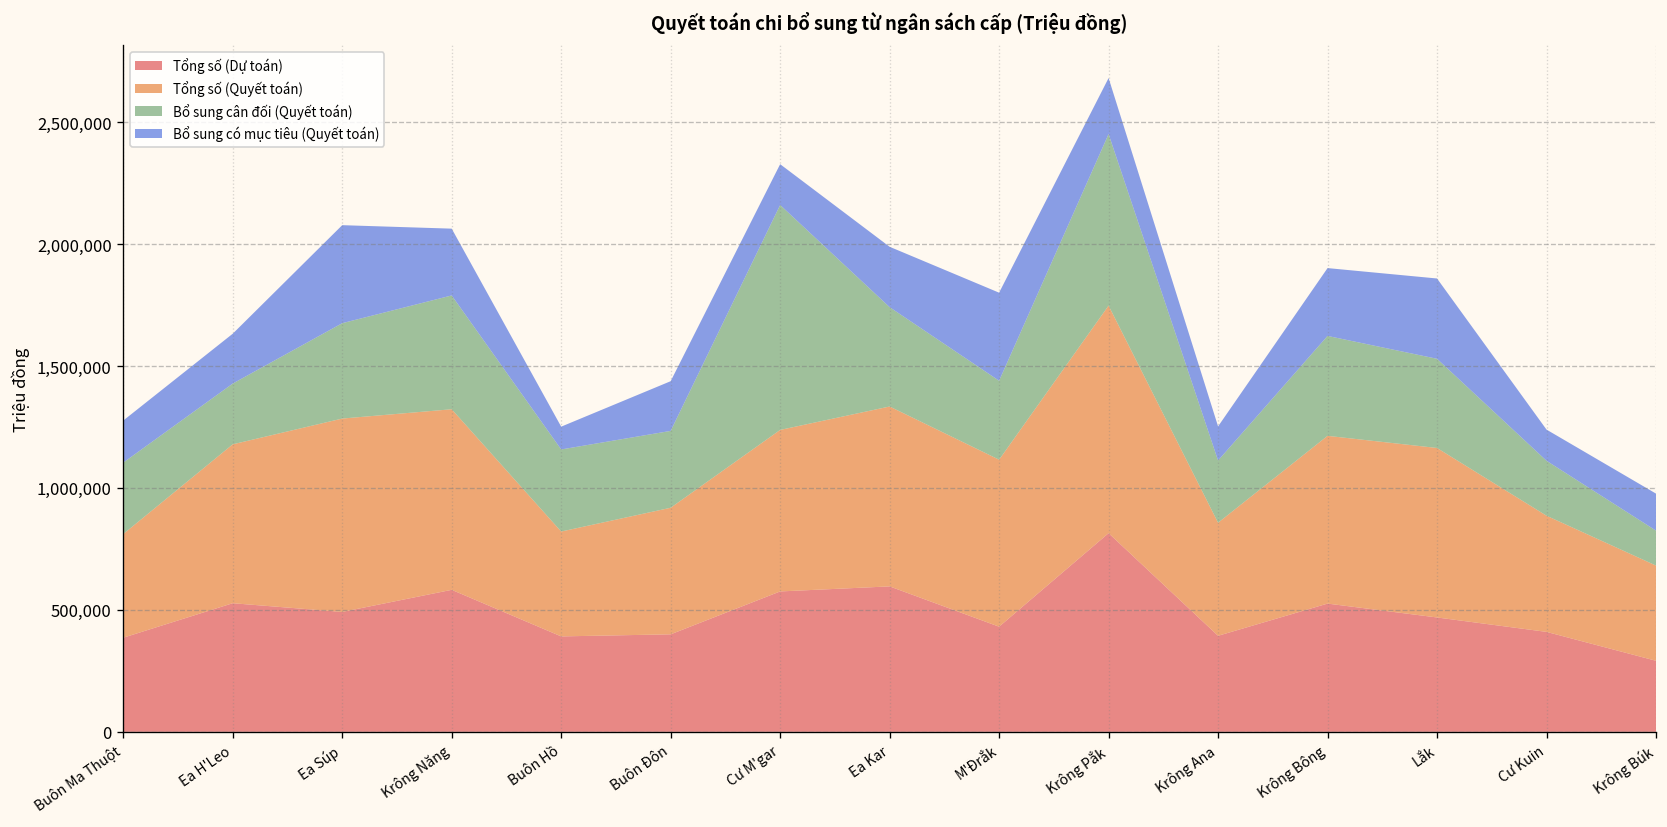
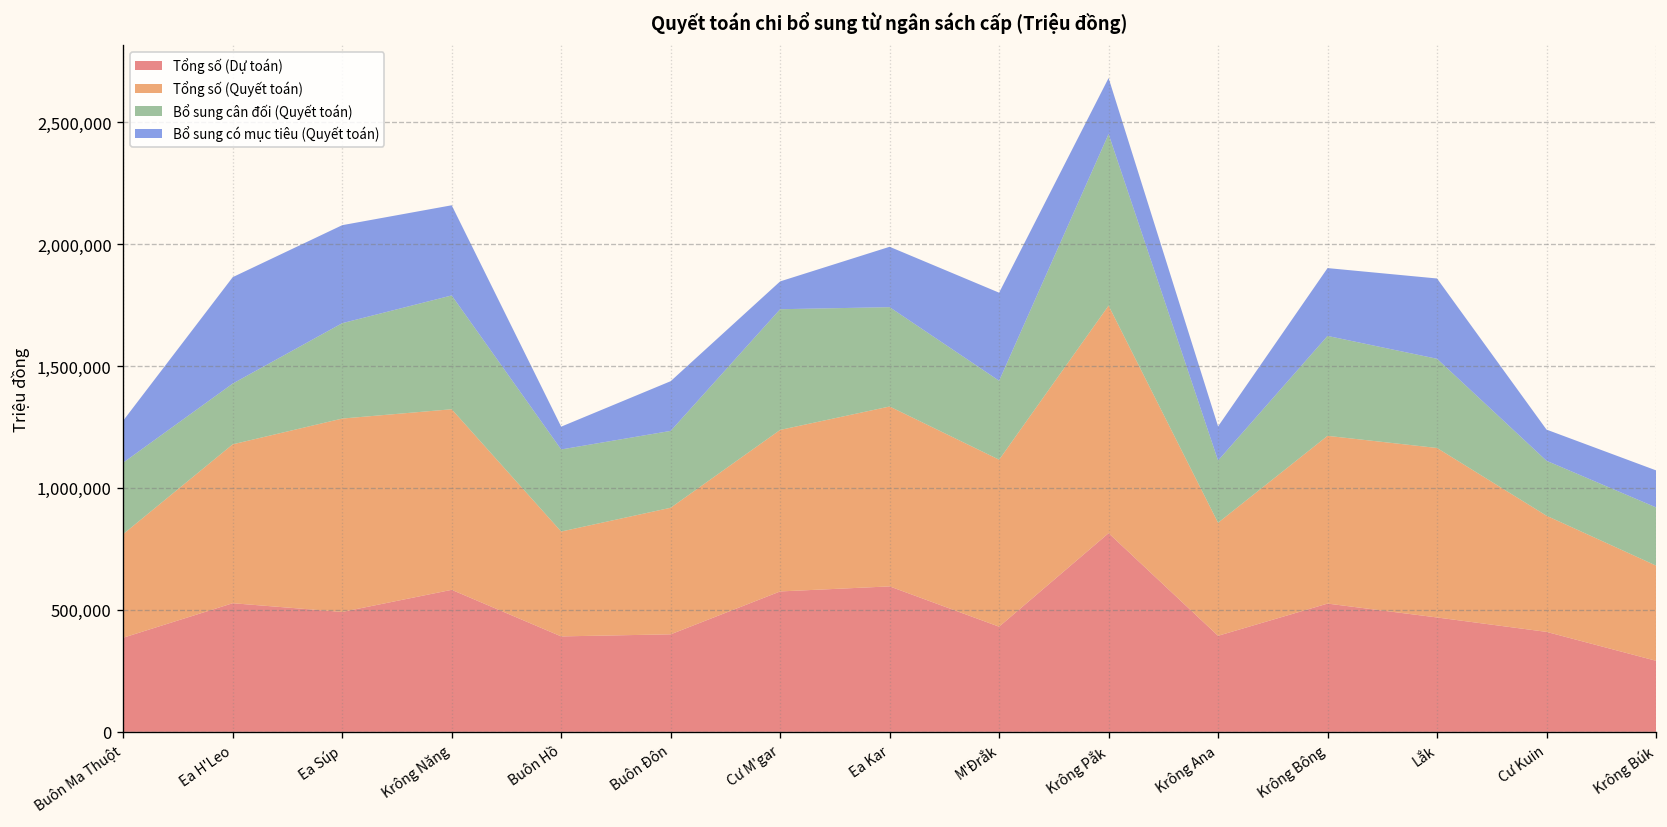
Bổ sung có mục tiêu (Quyết toán), Ea H'Leo: 200,000 -> 440,000
Bổ sung có mục tiêu (Quyết toán), Krông Năng: 270,000 -> 370,000
Bổ sung cân đối (Quyết toán), Cư M'gar: 920,000 -> 490,000
Bổ sung có mục tiêu (Quyết toán), Cư M'gar: 170,000 -> 110,000
Bổ sung cân đối (Quyết toán), Krông Búk: 140,000 -> 240,000
